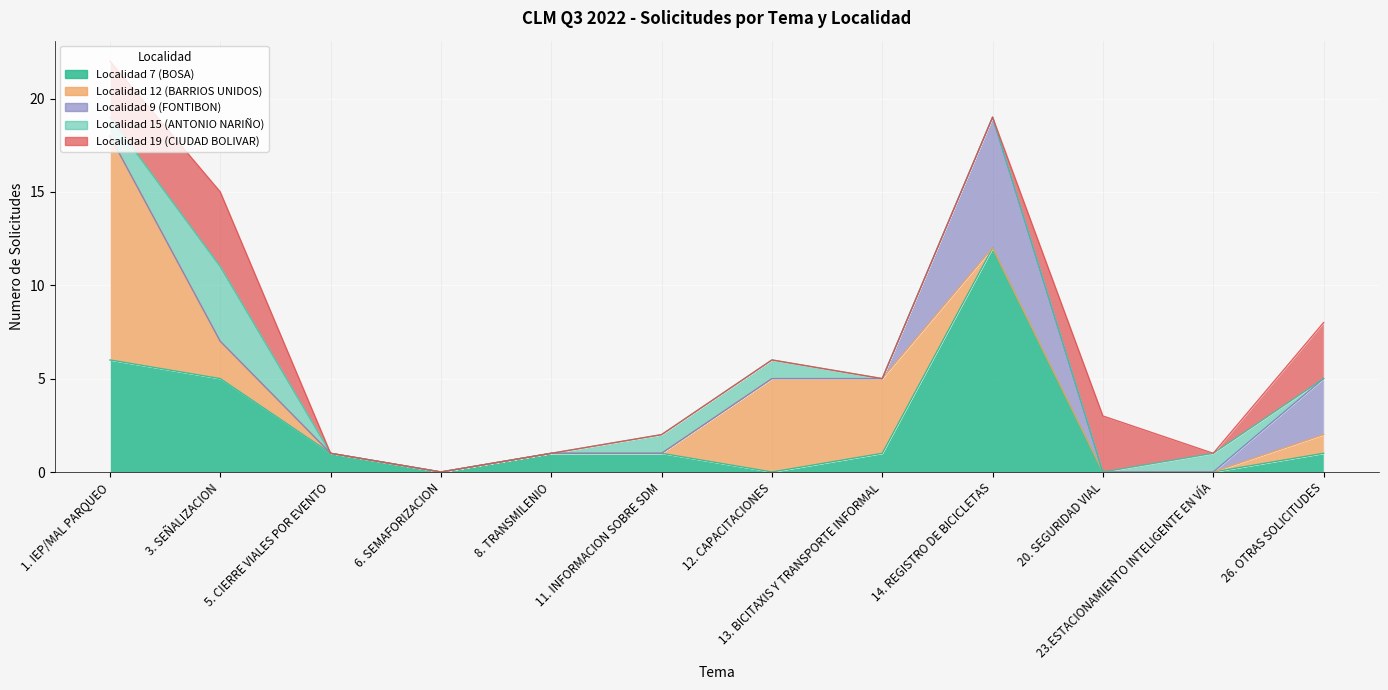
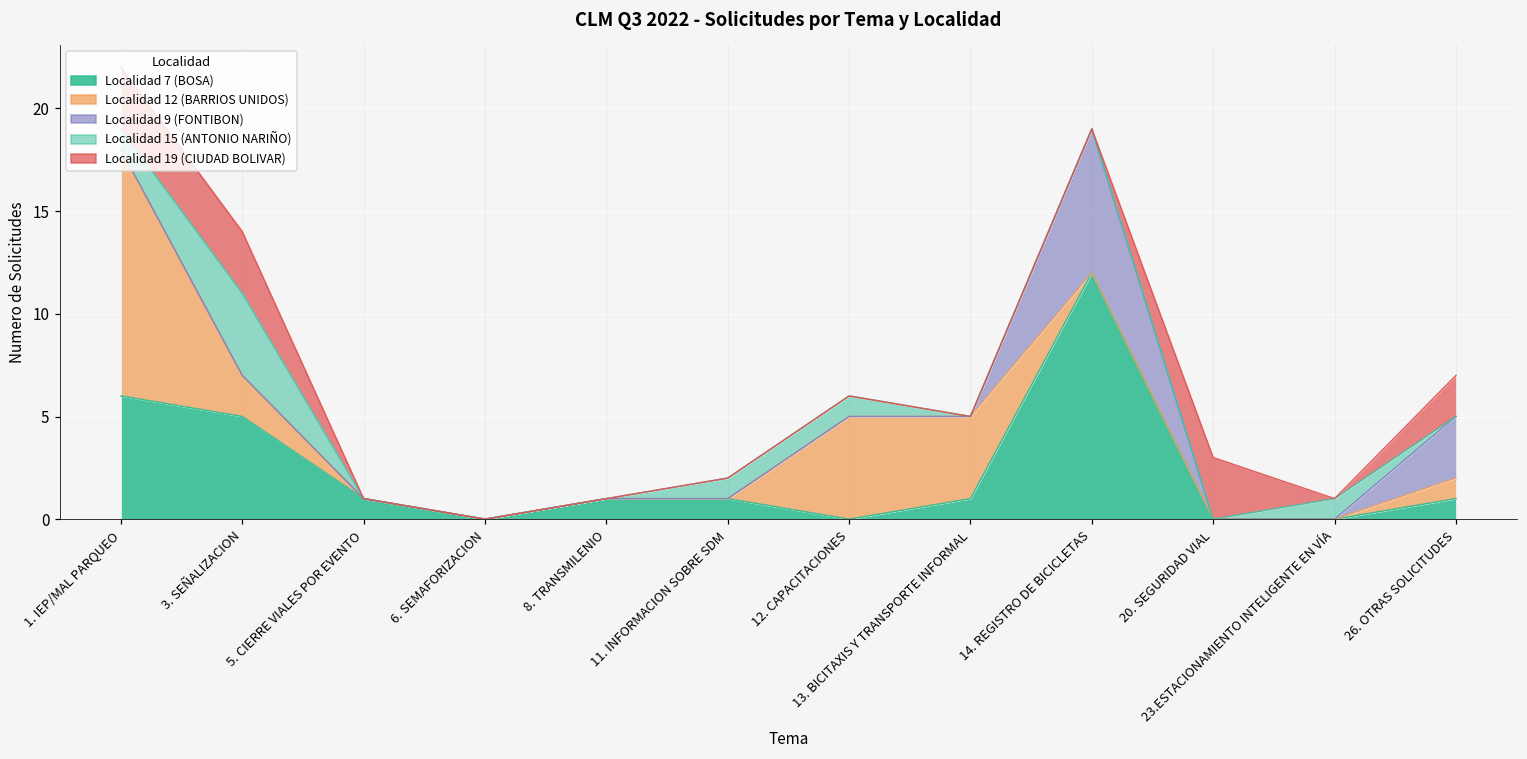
Localidad 19 (CIUDAD BOLIVAR), 3. SEÑALIZACION: 4 -> 3
Localidad 19 (CIUDAD BOLIVAR), 26. OTRAS SOLICITUDES: 3 -> 2
